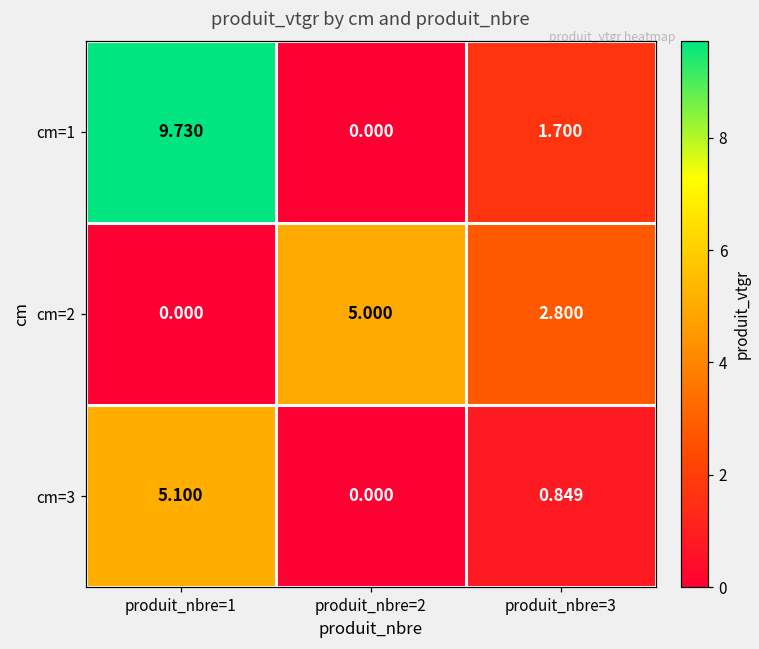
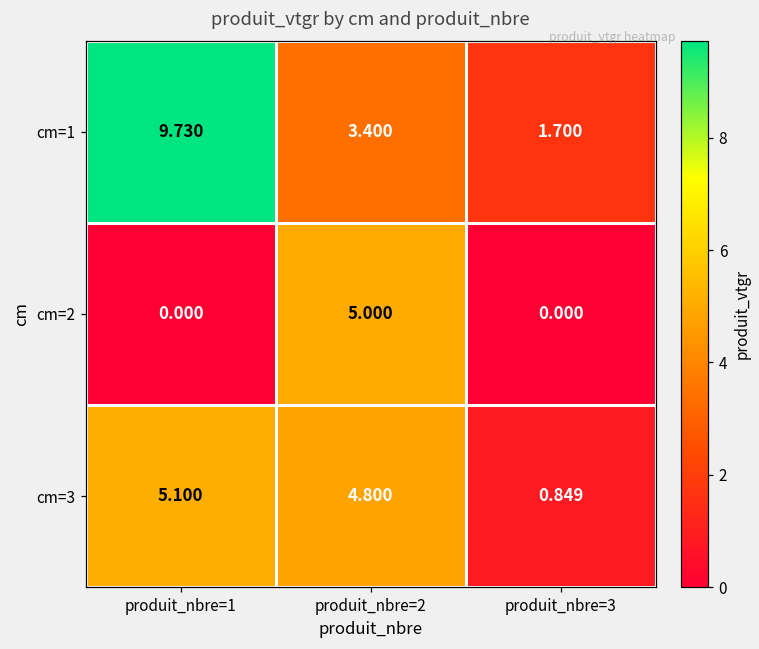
cm=1, produit_nbre=2: 0.000 -> 3.400
cm=2, produit_nbre=3: 2.800 -> 0.000
cm=3, produit_nbre=2: 0.000 -> 4.800
